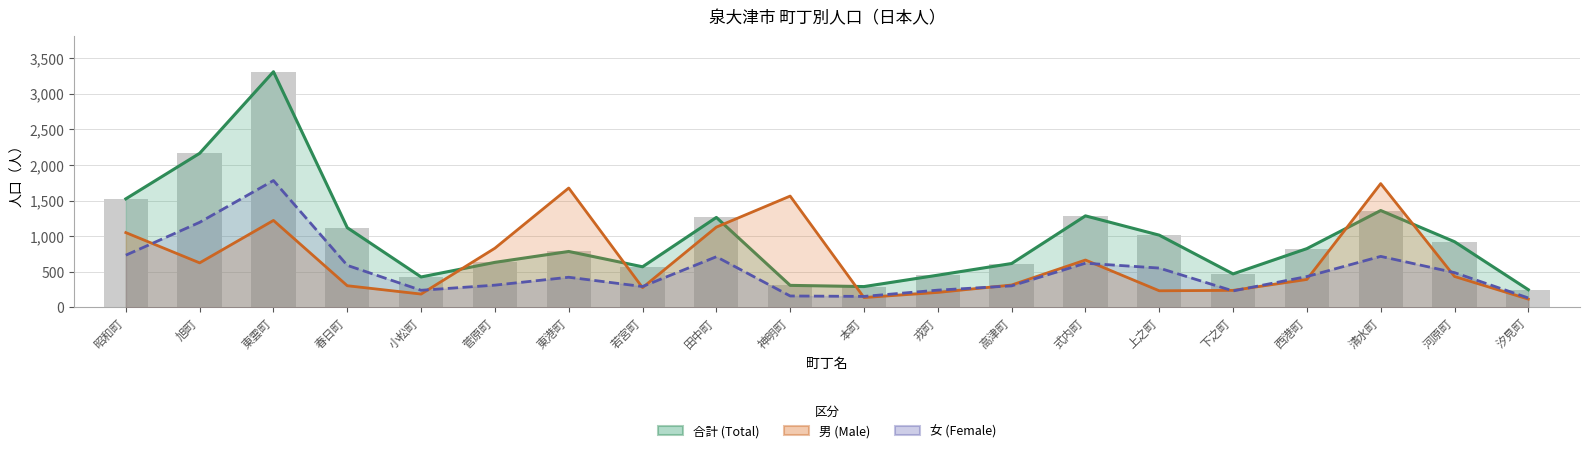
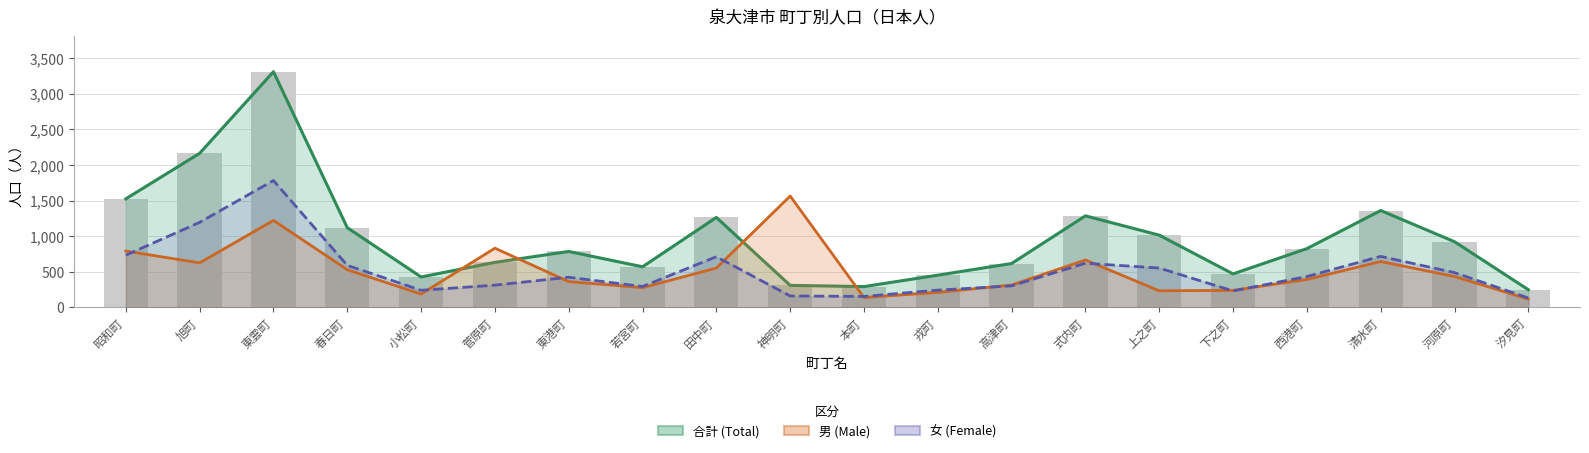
男 (Male), 昭和町: 1,100 -> 800
男 (Male), 春日町: 300 -> 500
男 (Male), 東港町: 1,700 -> 400
男 (Male), 田中町: 1,100 -> 600
男 (Male), 清水町: 1,700 -> 600
